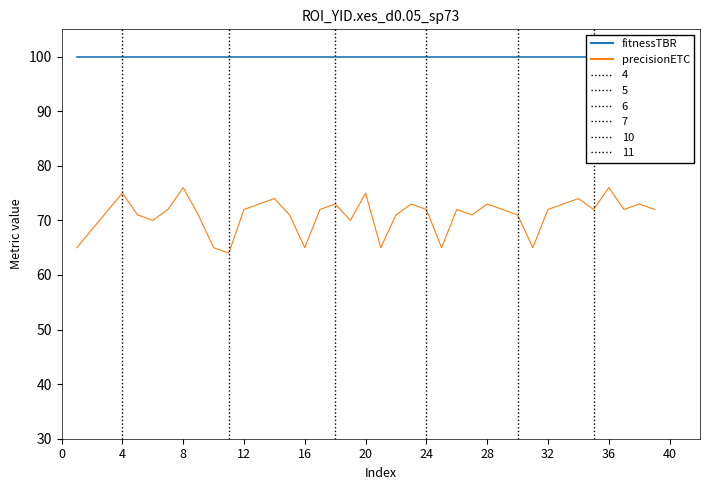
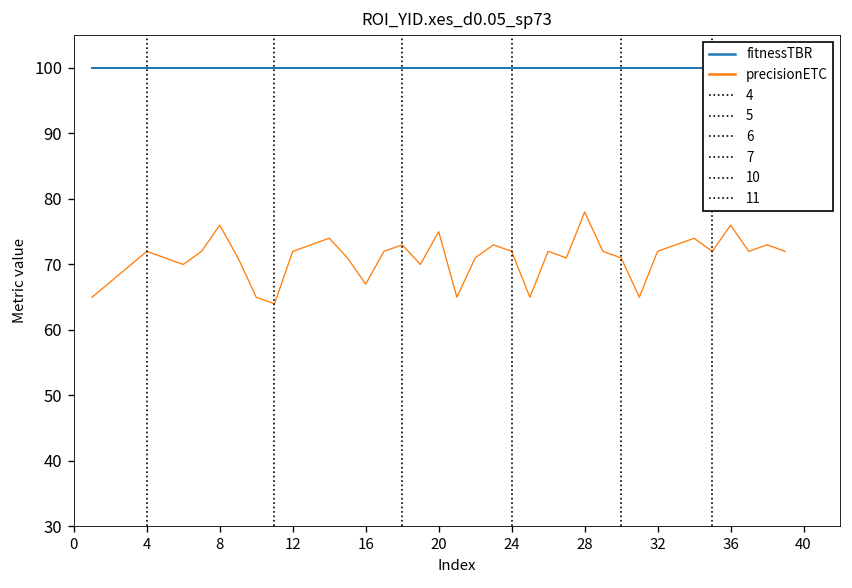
precisionETC, 4: 75 -> 72
precisionETC, 16: 65 -> 67
precisionETC, 28: 73 -> 78
